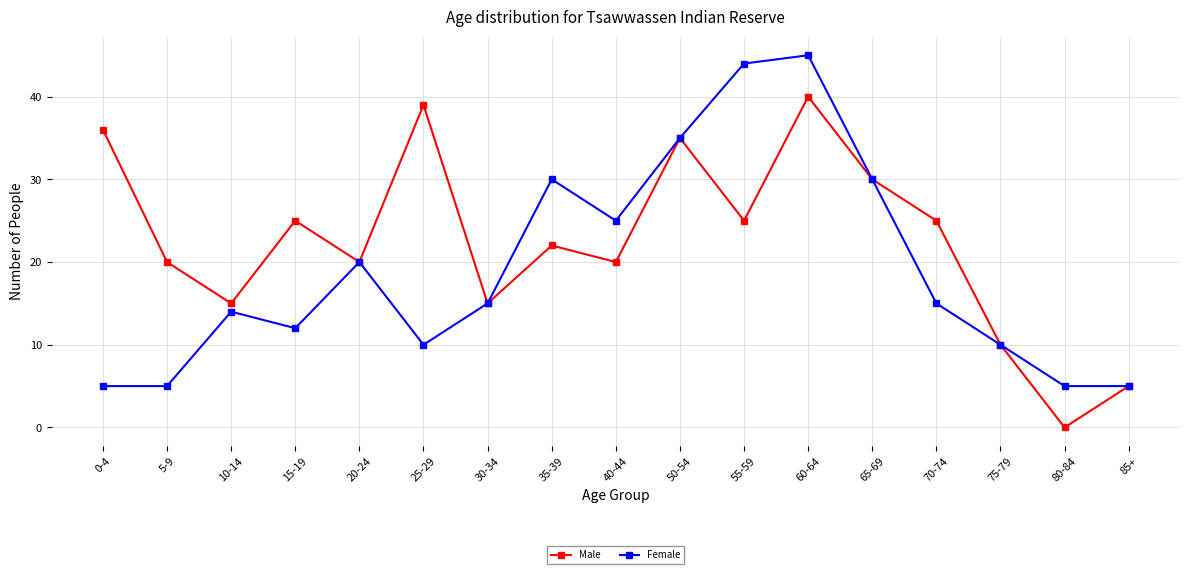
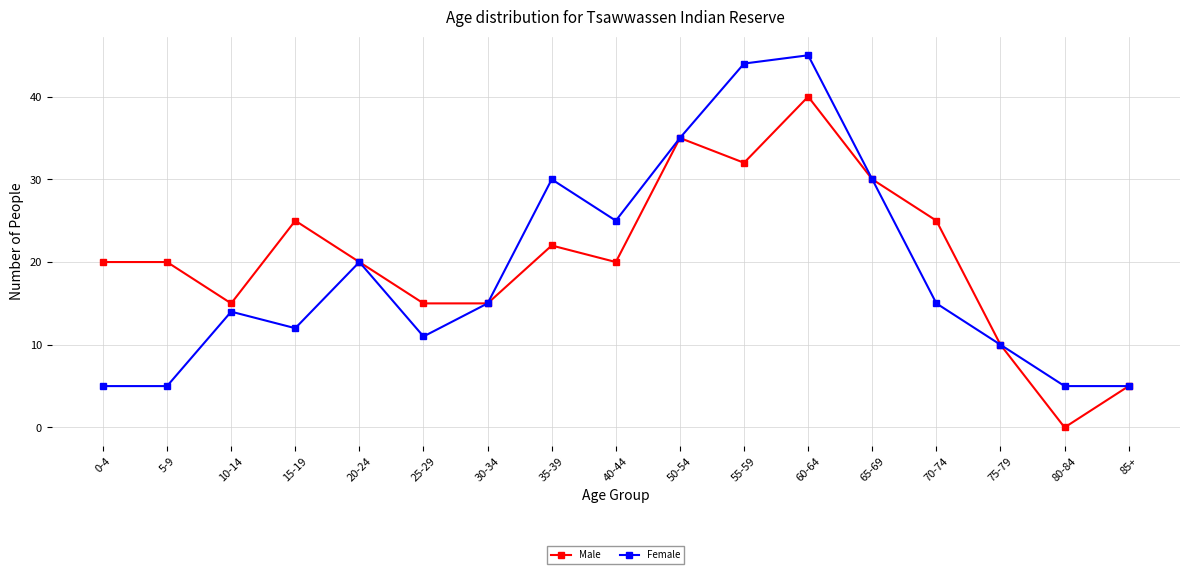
Male, 0-4: 36 -> 20
Male, 25-29: 39 -> 15
Female, 25-29: 10 -> 11
Male, 55-59: 25 -> 32
